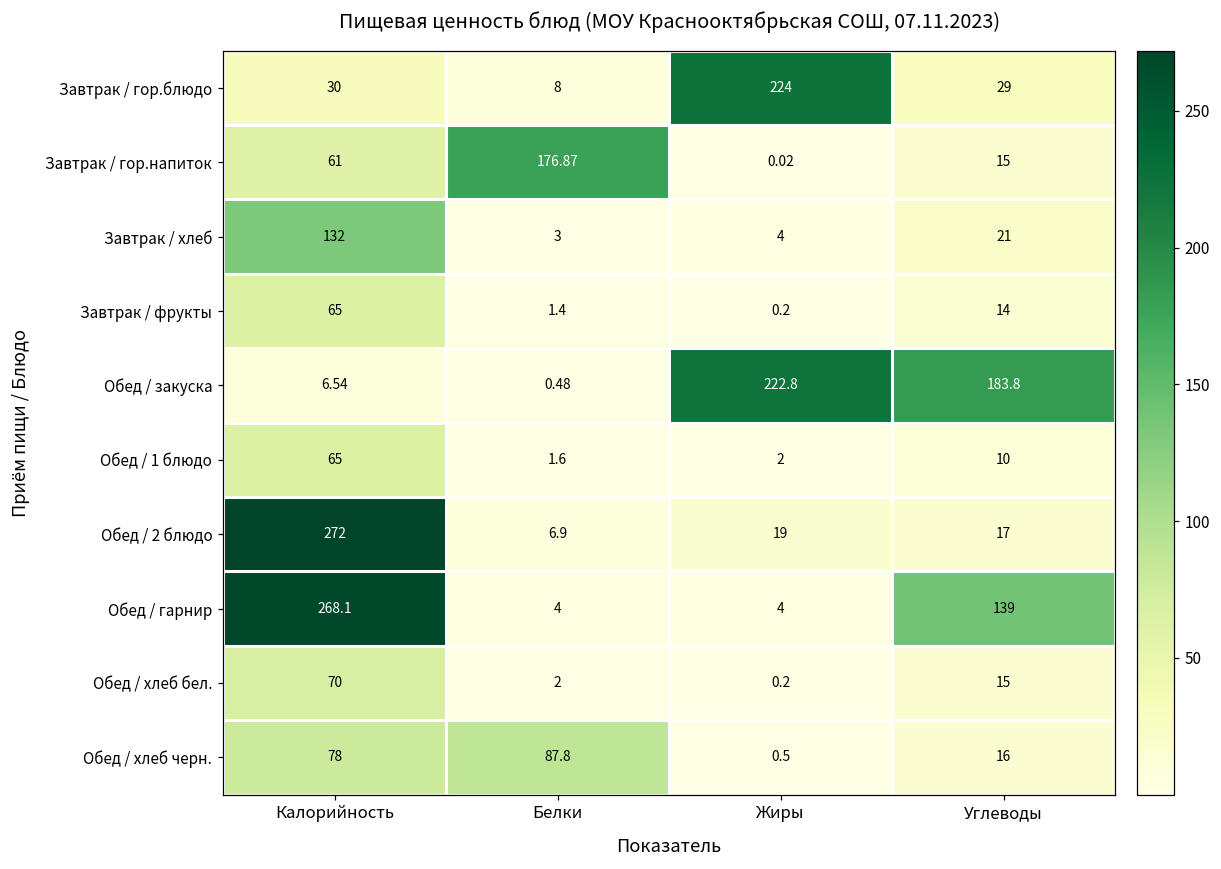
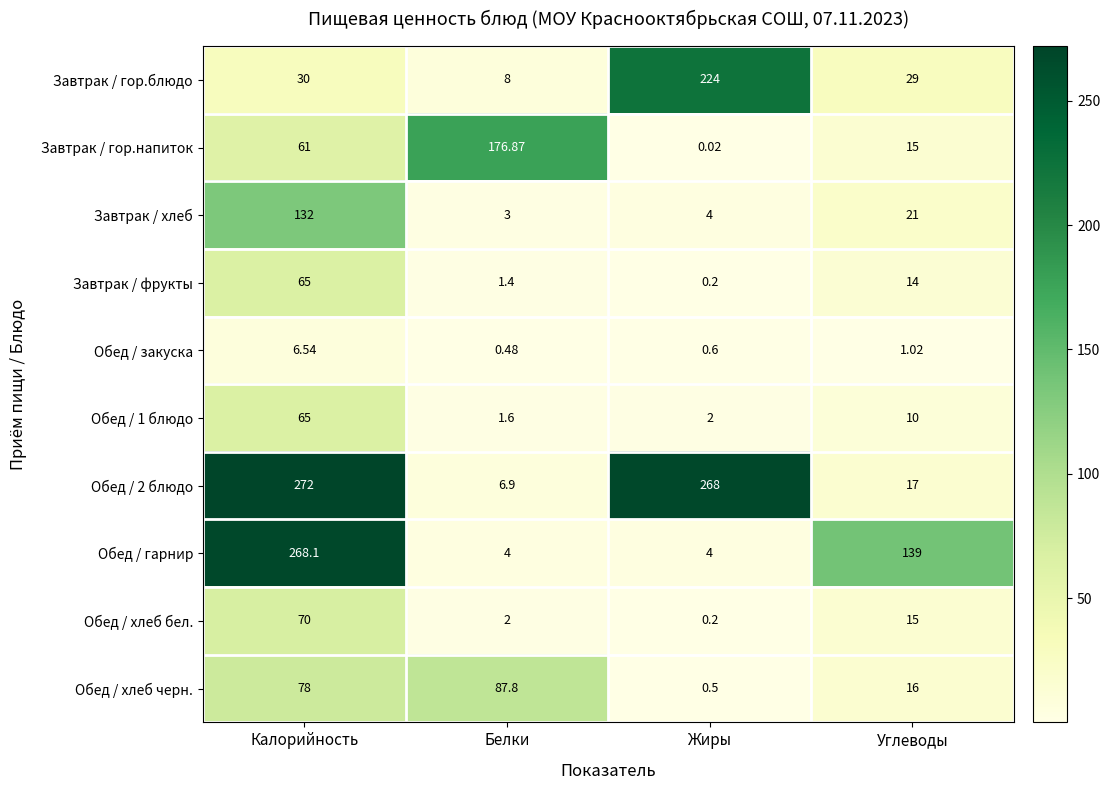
Обед / закуска, Жиры: 222.8 -> 0.6
Обед / закуска, Углеводы: 183.8 -> 1.02
Обед / 2 блюдо, Жиры: 19 -> 268
